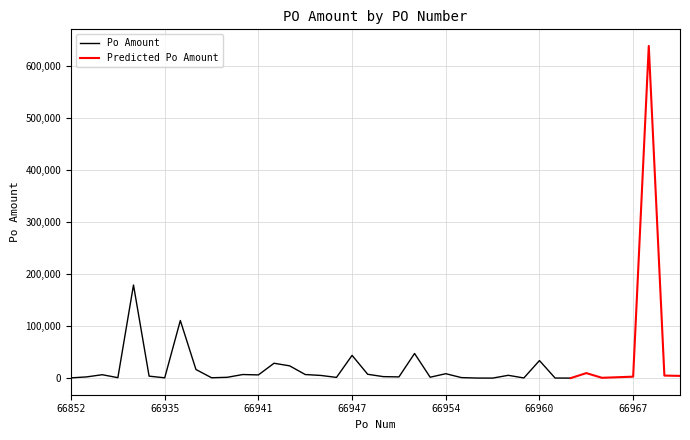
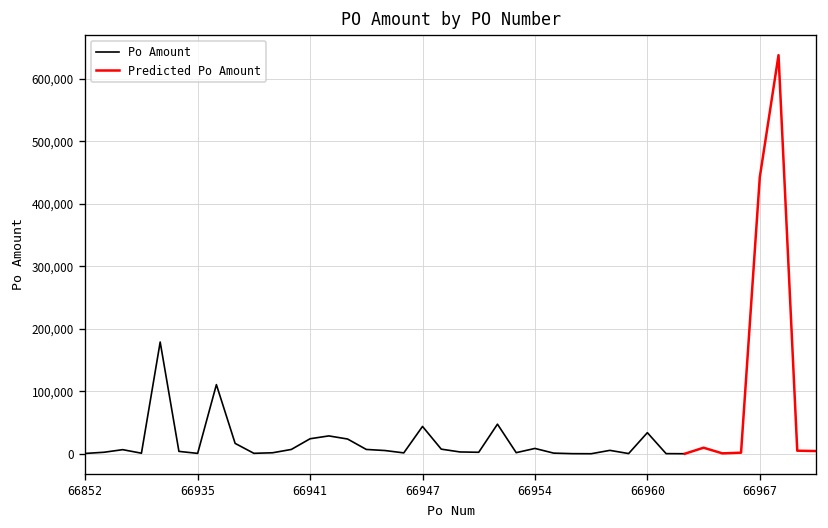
Po Amount, 66941: 10,000 -> 20,000
Predicted Po Amount, 66967: 0 -> 440,000
